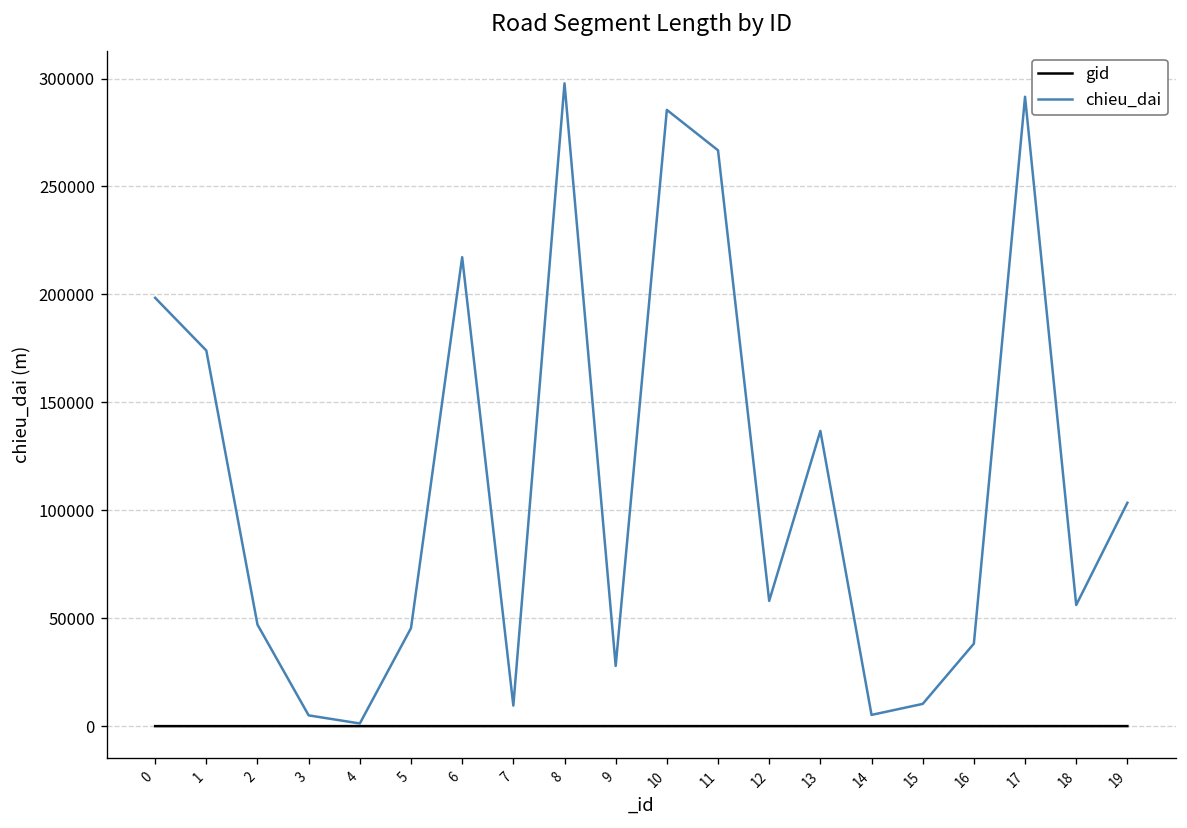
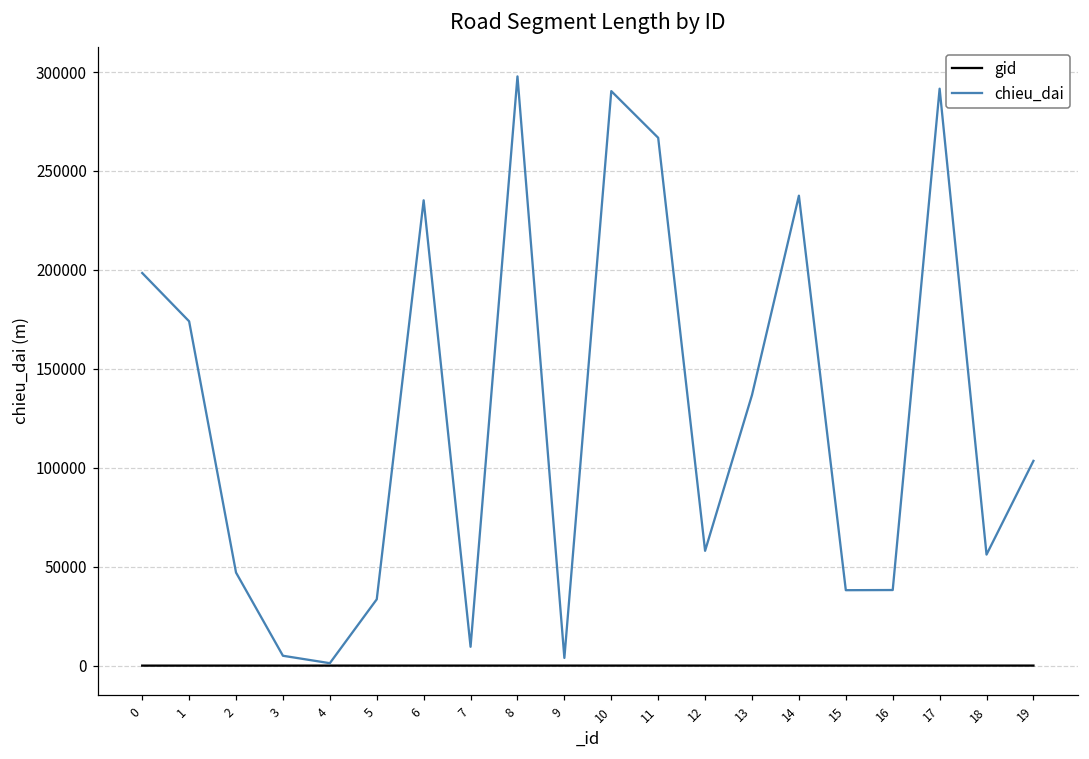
chieu_dai, 5: 45000 -> 34000
chieu_dai, 6: 217000 -> 235000
chieu_dai, 9: 28000 -> 4000
chieu_dai, 10: 285000 -> 290000
chieu_dai, 14: 5000 -> 237000
chieu_dai, 15: 10000 -> 38000
